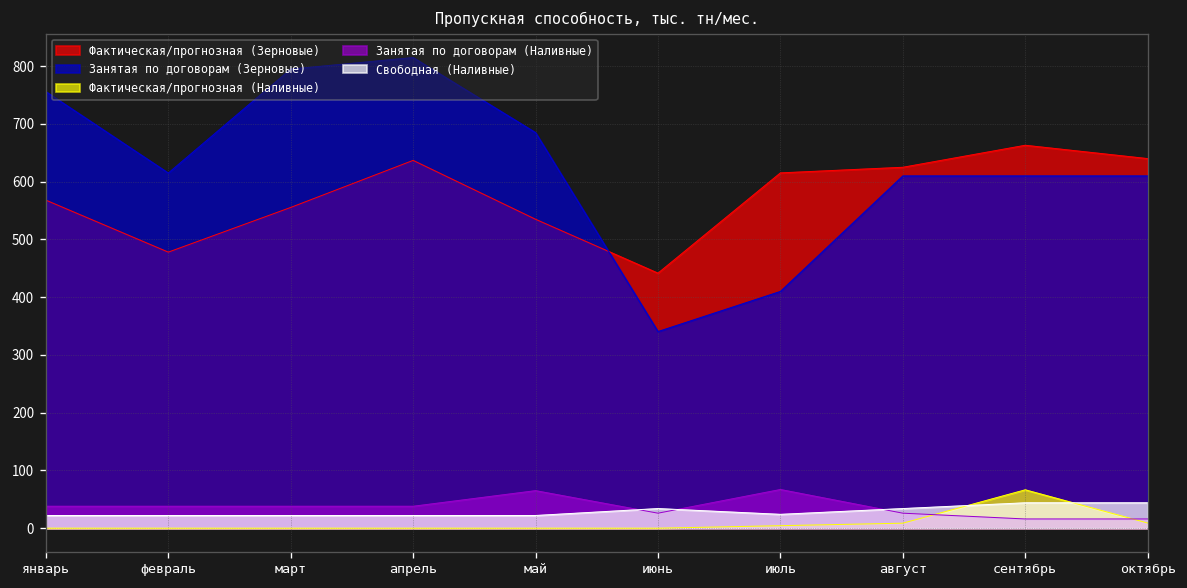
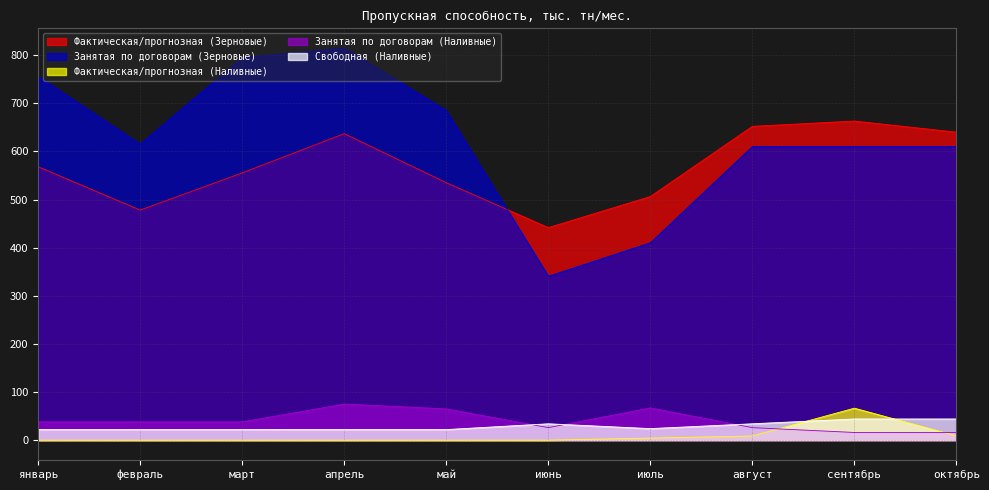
Занятая по договорам (Наливные), апрель: 40 -> 80
Фактическая/прогнозная (Зерновые), июль: 620 -> 510
Фактическая/прогнозная (Зерновые), август: 620 -> 650
